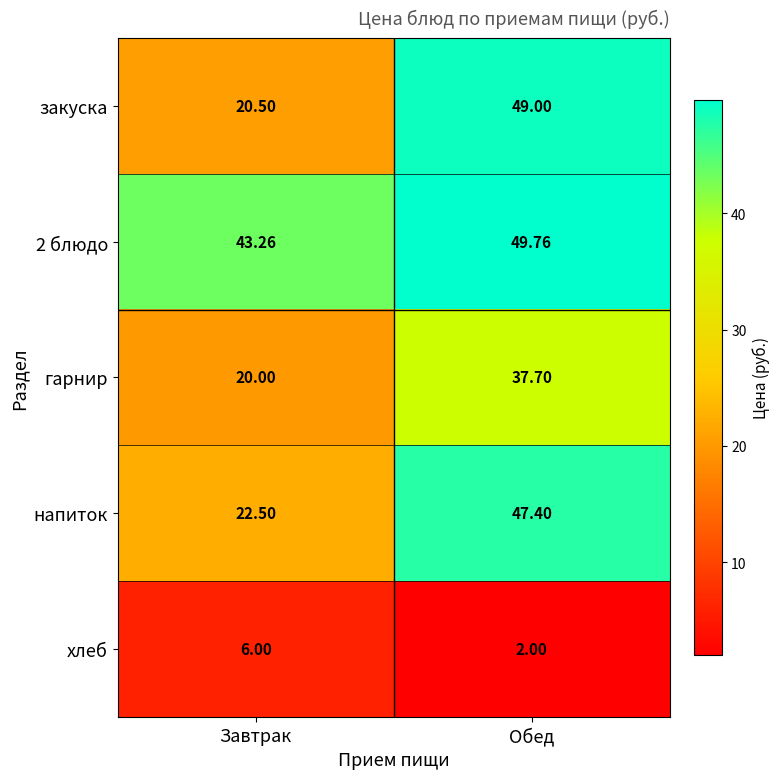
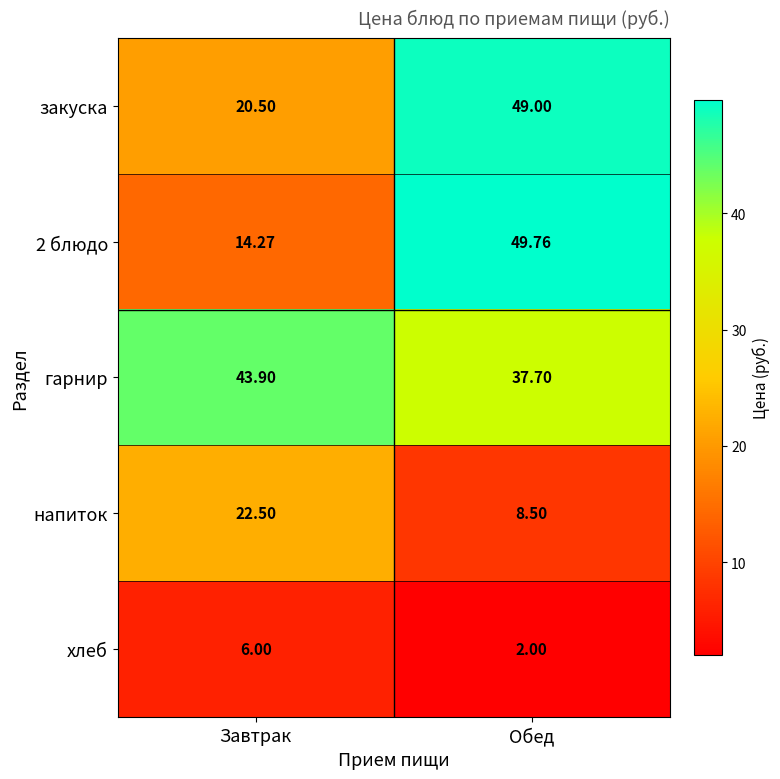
2 блюдо, Завтрак: 43.26 -> 14.27
гарнир, Завтрак: 20.00 -> 43.90
напиток, Обед: 47.40 -> 8.50
